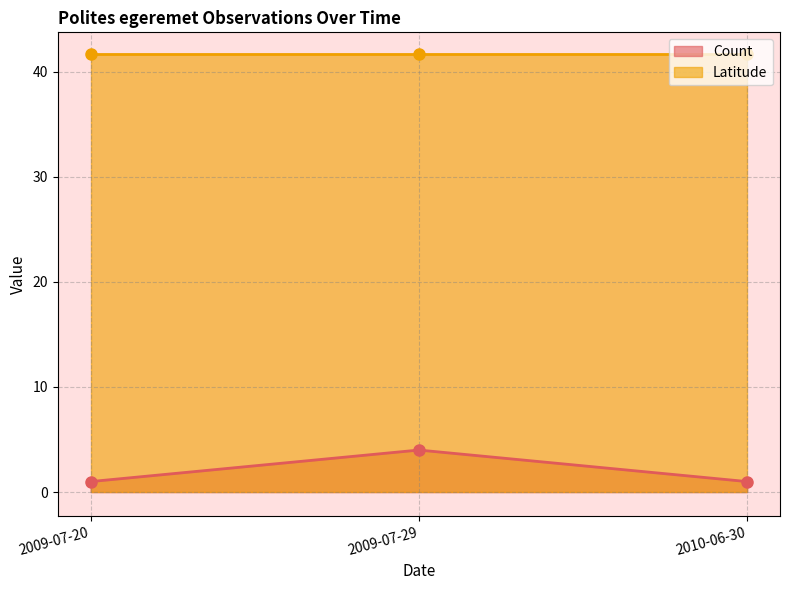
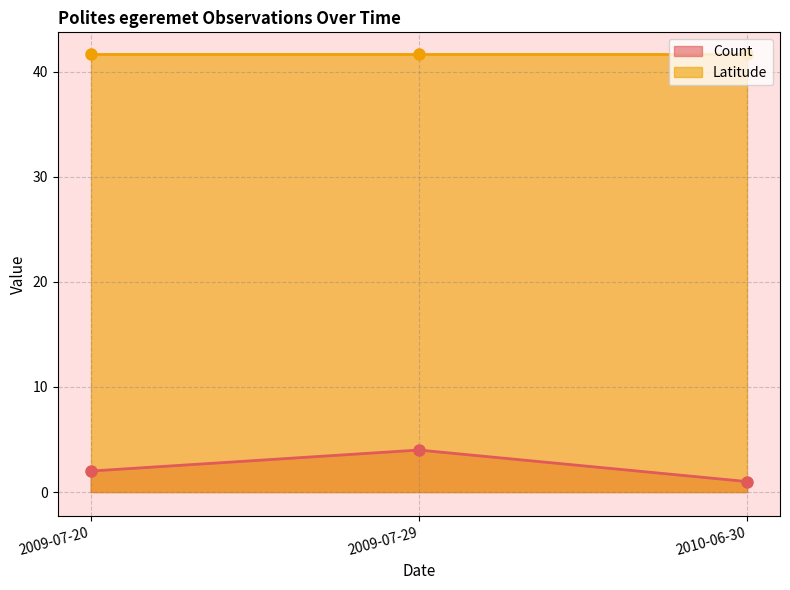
Count, 2009-07-20: 1 -> 2
